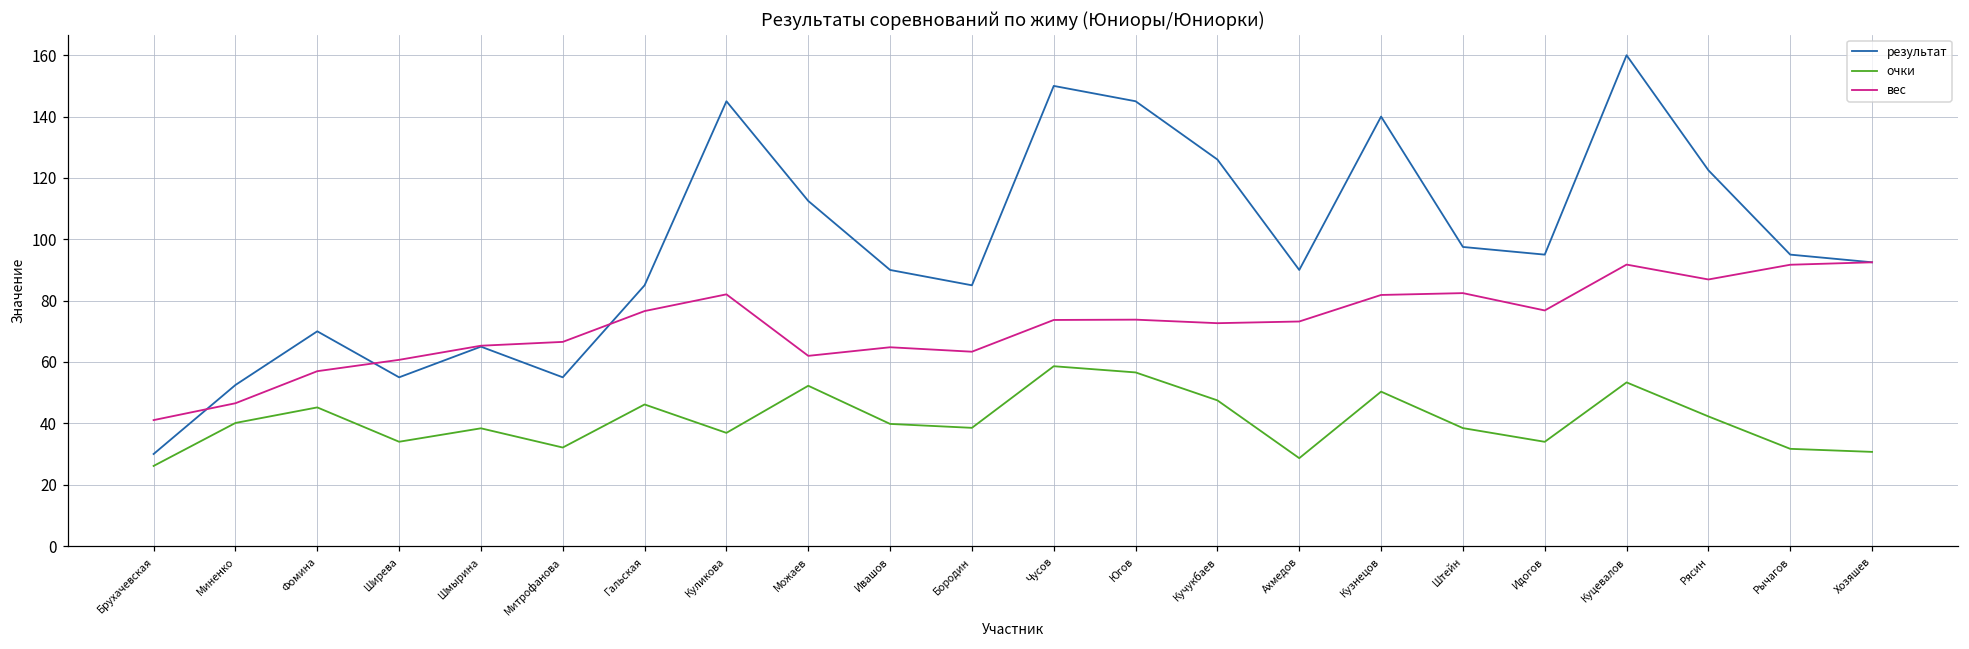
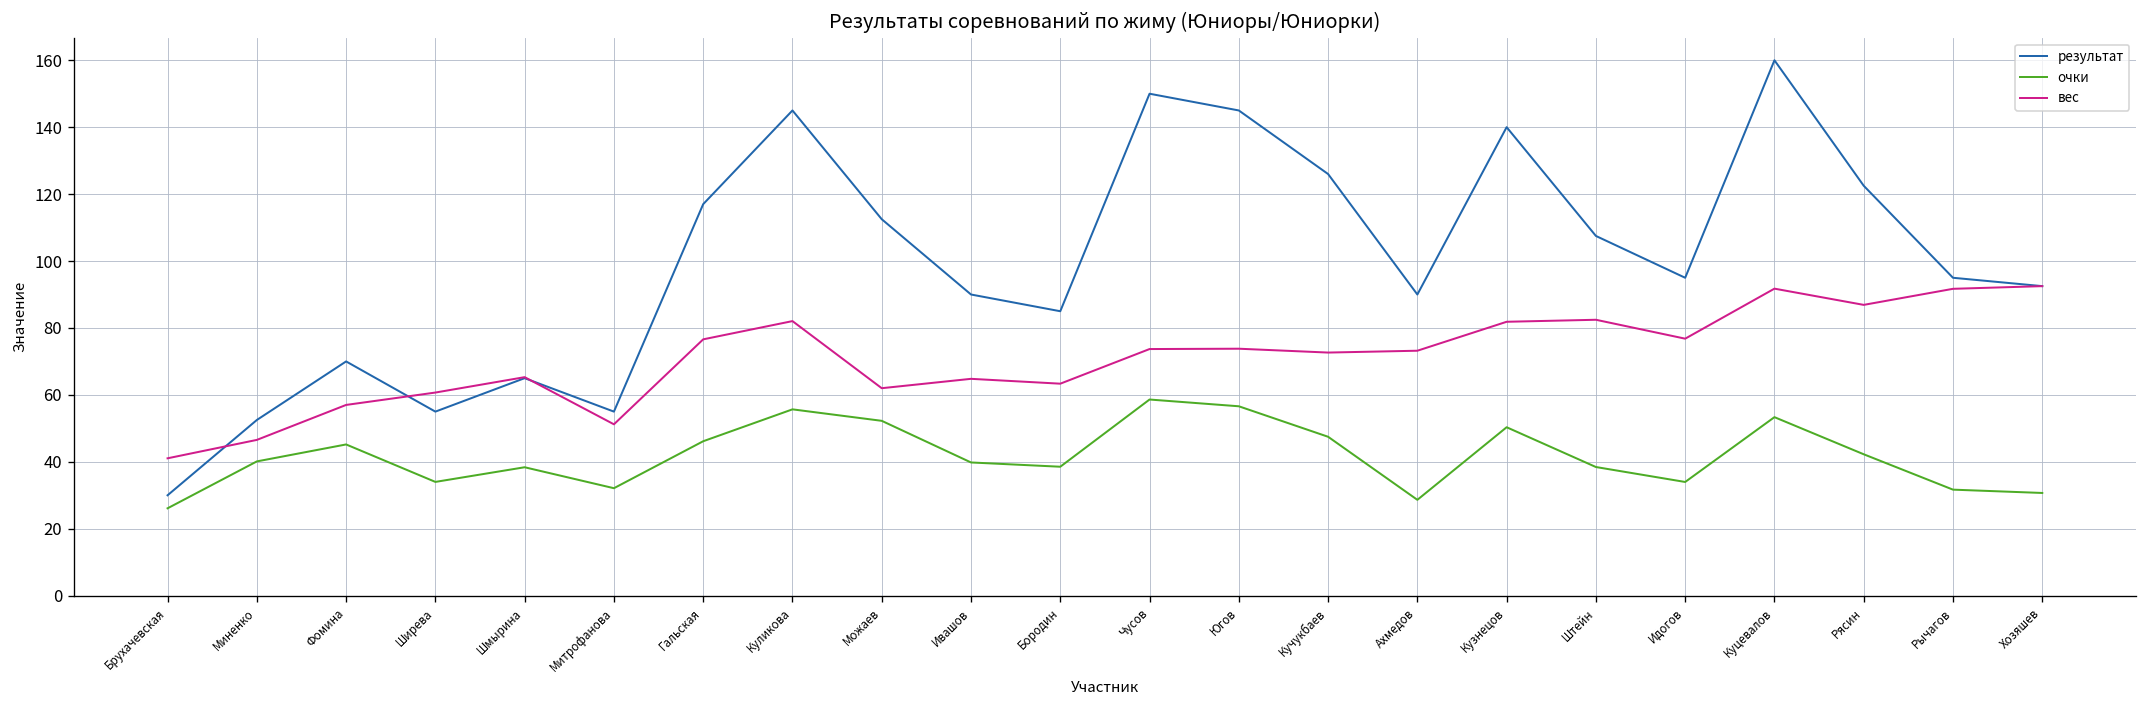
вес, Митрофанова: 67 -> 51
результат, Гальская: 85 -> 117
очки, Куликова: 37 -> 56
результат, Штейн: 98 -> 108
